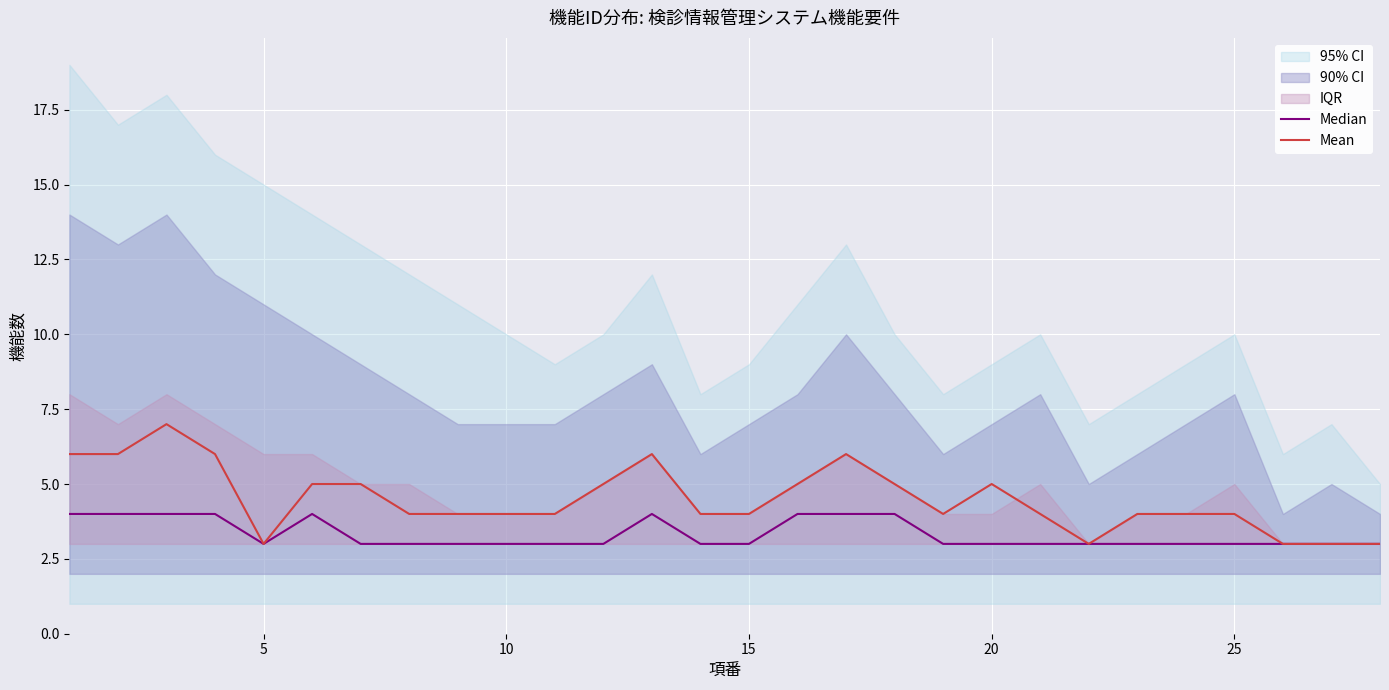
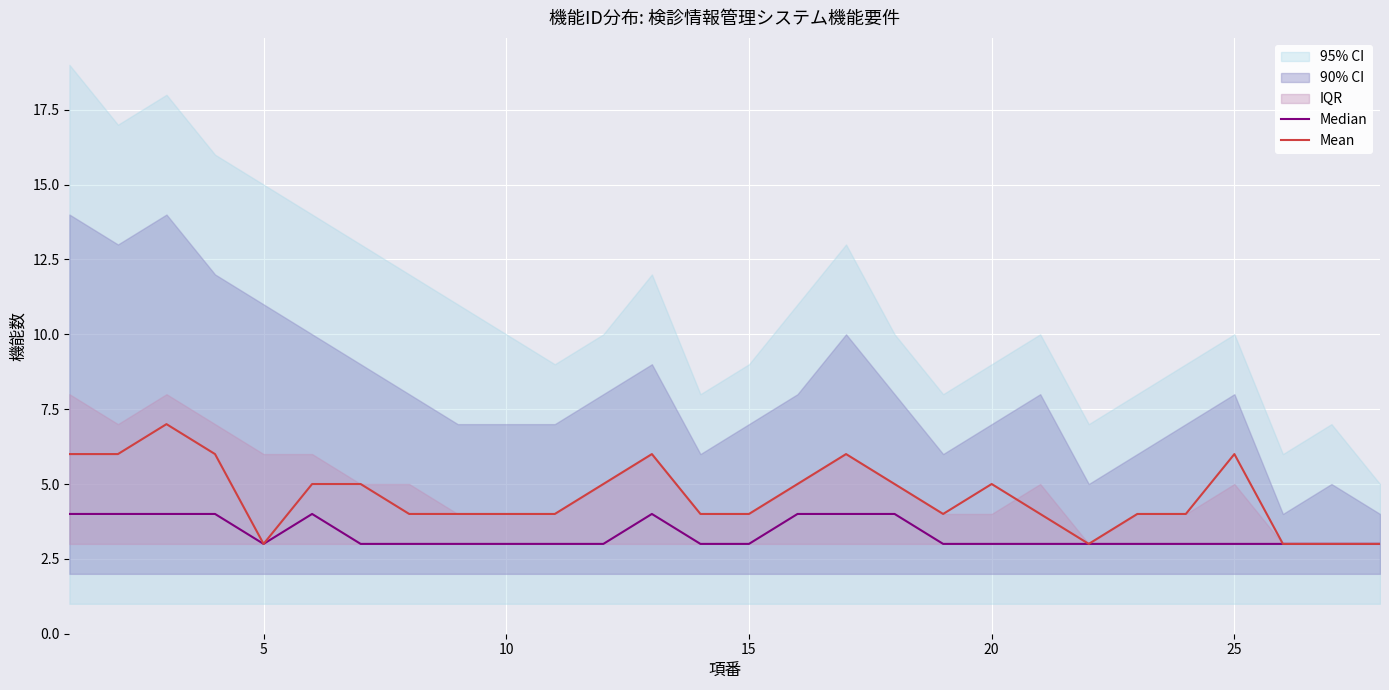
Mean, 25: 4 -> 6
